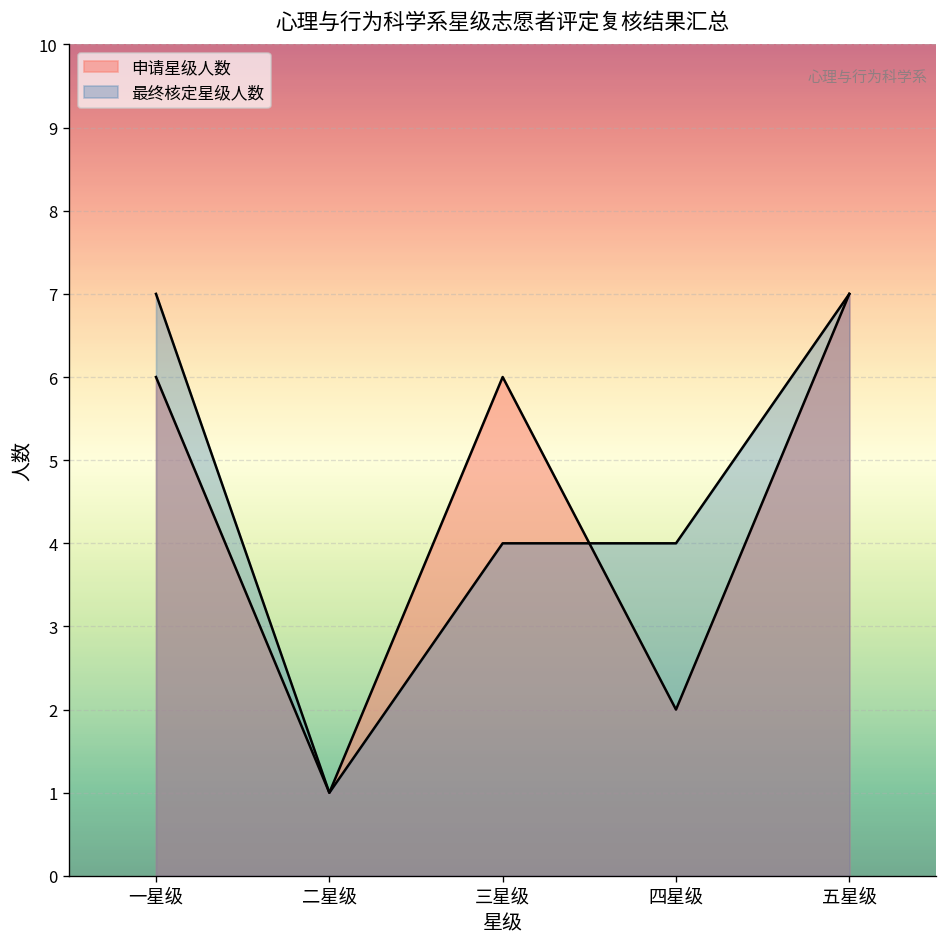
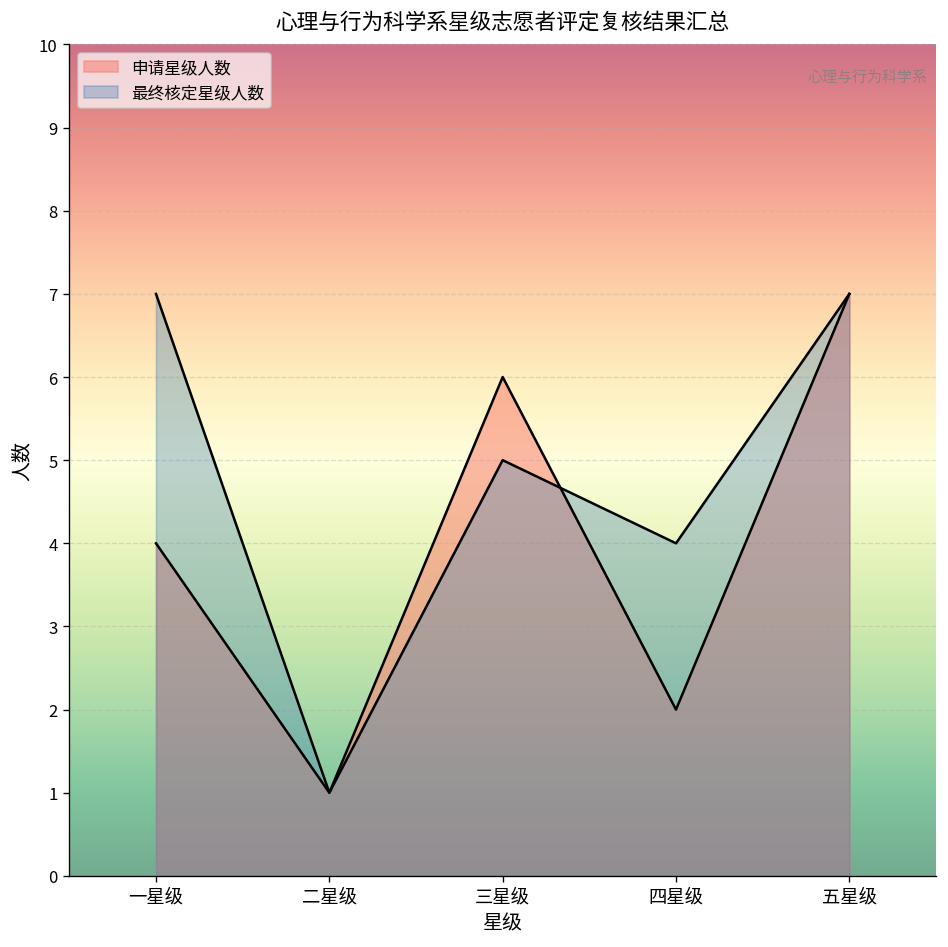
申请星级人数, 一星级: 6 -> 4
最终核定星级人数, 三星级: 4 -> 5
